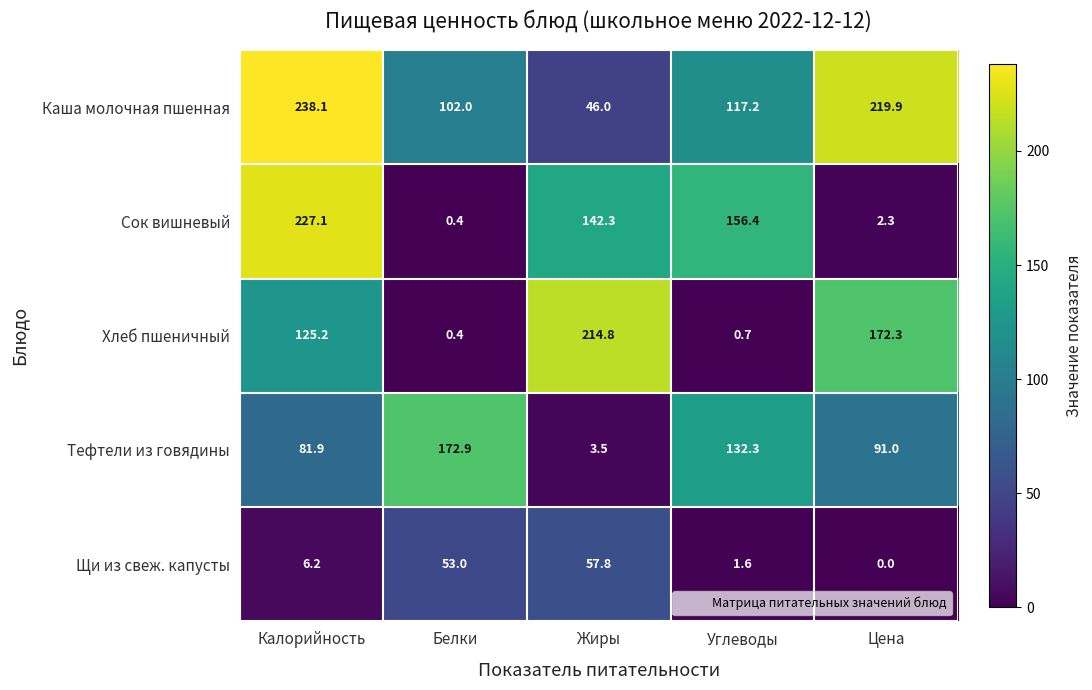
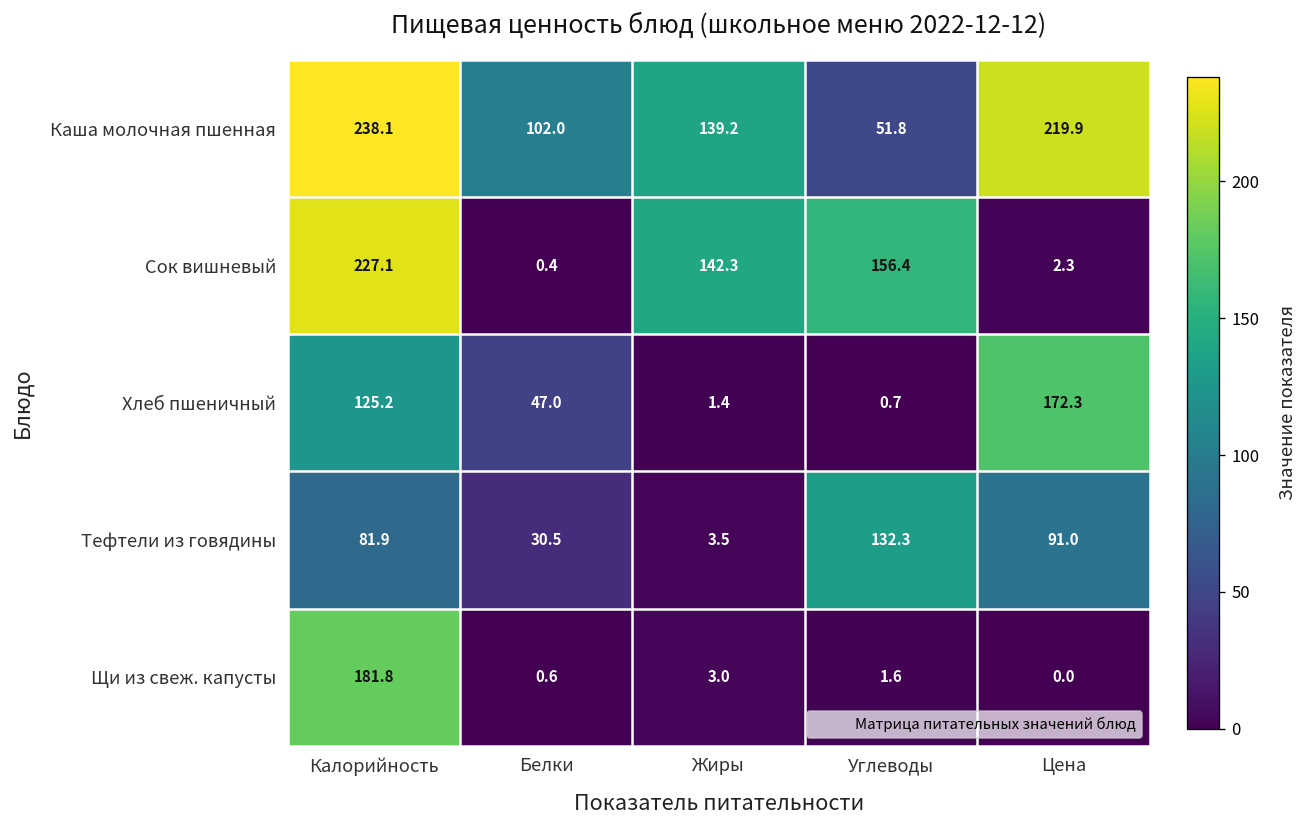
Каша молочная пшенная, Жиры: 46.0 -> 139.2
Каша молочная пшенная, Углеводы: 117.2 -> 51.8
Хлеб пшеничный, Белки: 0.4 -> 47.0
Хлеб пшеничный, Жиры: 214.8 -> 1.4
Тефтели из говядины, Белки: 172.9 -> 30.5
Щи из свеж. капусты, Калорийность: 6.2 -> 181.8
Щи из свеж. капусты, Белки: 53.0 -> 0.6
Щи из свеж. капусты, Жиры: 57.8 -> 3.0
